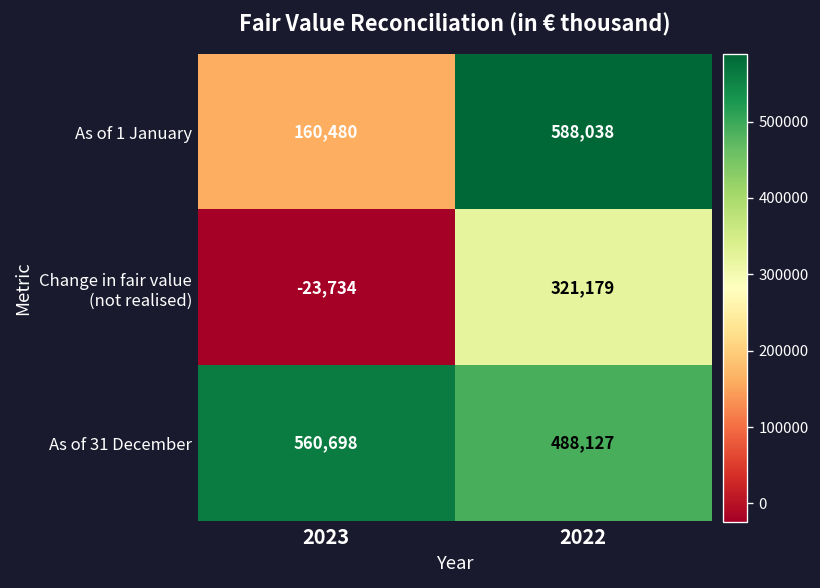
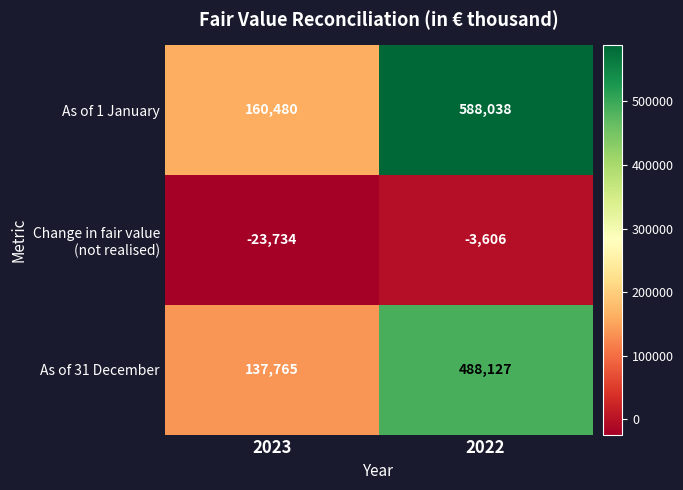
Change in fair value (not realised), 2022: 321,179 -> -3,606
As of 31 December, 2023: 560,698 -> 137,765
